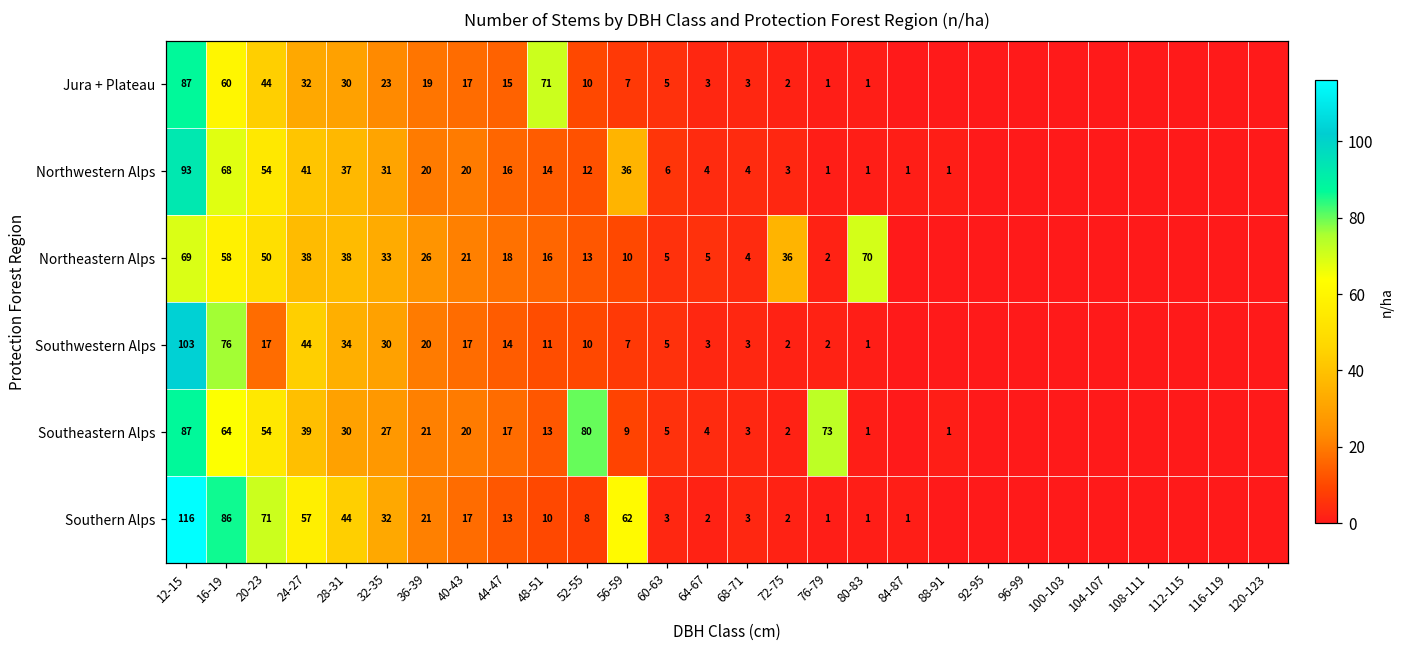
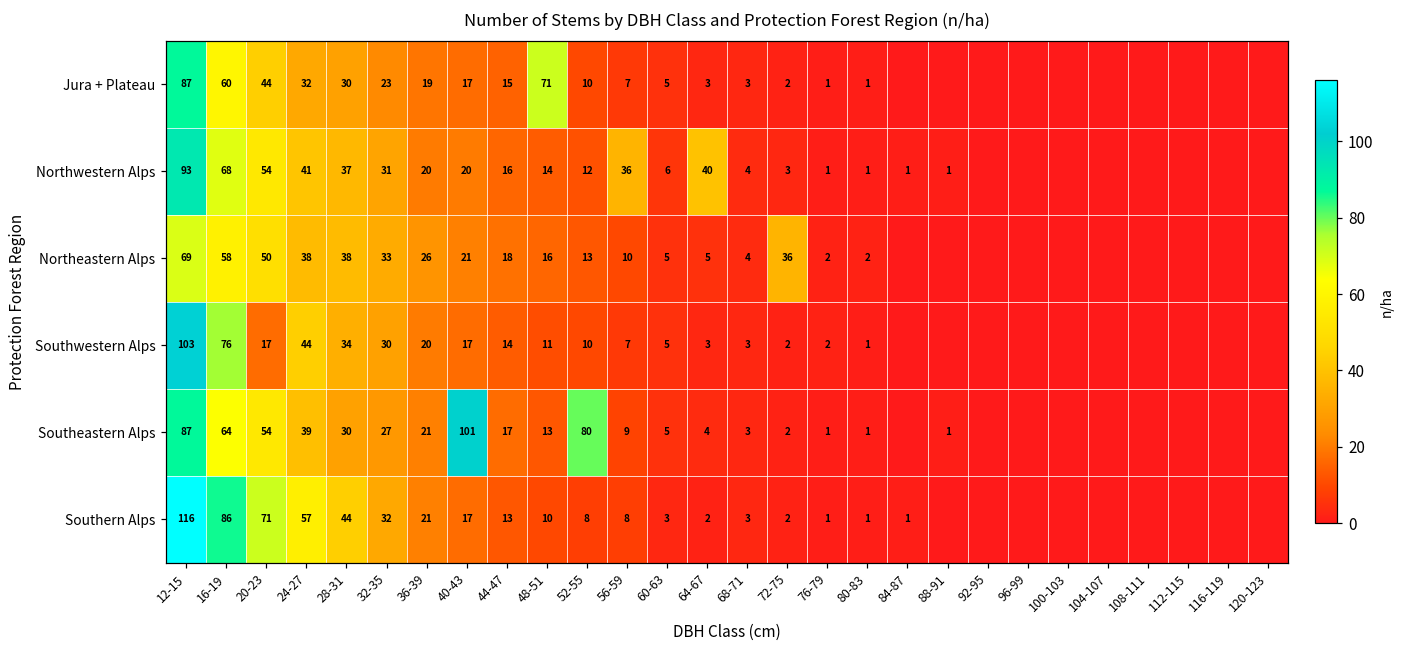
Northwestern Alps, 64-67: 4 -> 40
Northeastern Alps, 80-83: 70 -> 2
Southeastern Alps, 40-43: 20 -> 101
Southeastern Alps, 76-79: 73 -> 1
Southern Alps, 56-59: 62 -> 8
